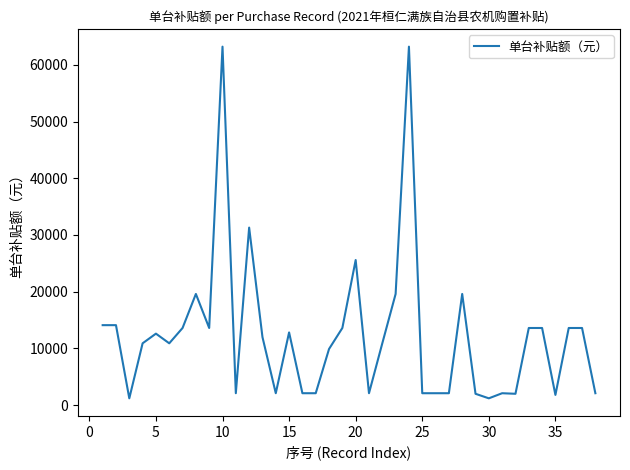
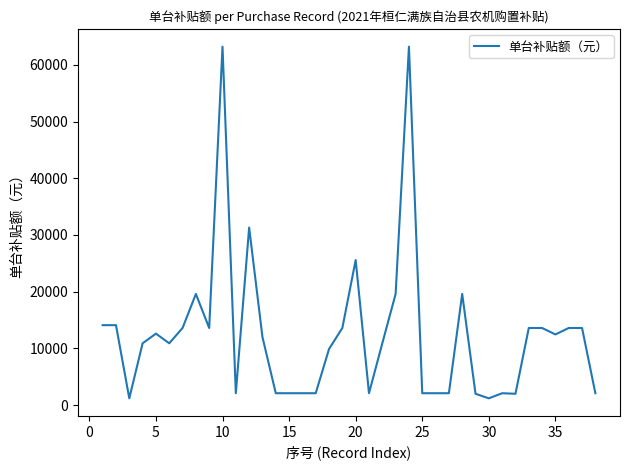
15: 13000 -> 2000
35: 2000 -> 12000
